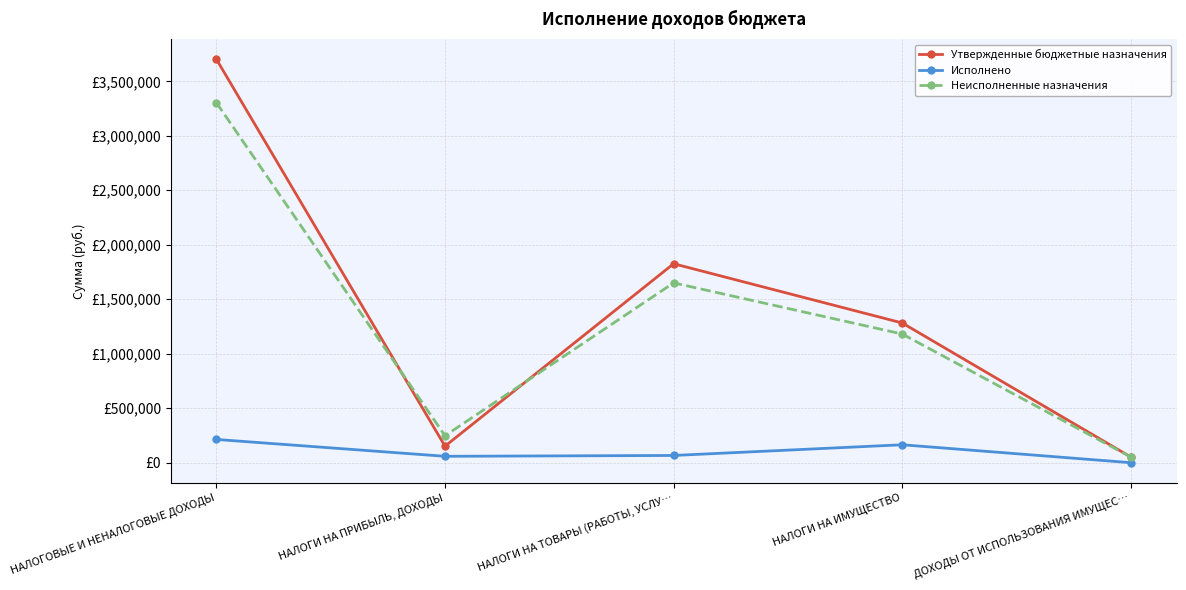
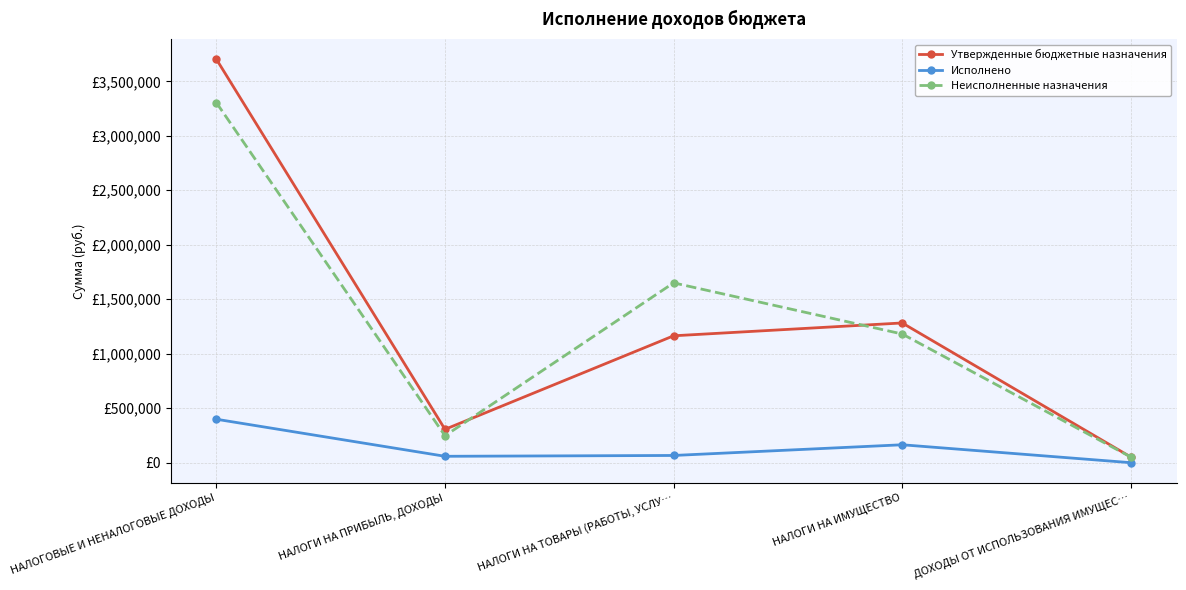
Исполнено, НАЛОГОВЫЕ И НЕНАЛОГОВЫЕ ДОХОДЫ: £210,000 -> £400,000
Утвержденные бюджетные назначения, НАЛОГИ НА ПРИБЫЛЬ, ДОХОДЫ: £150,000 -> £310,000
Утвержденные бюджетные назначения, НАЛОГИ НА ТОВАРЫ (РАБОТЫ, УСЛУ…: £1,830,000 -> £1,160,000
